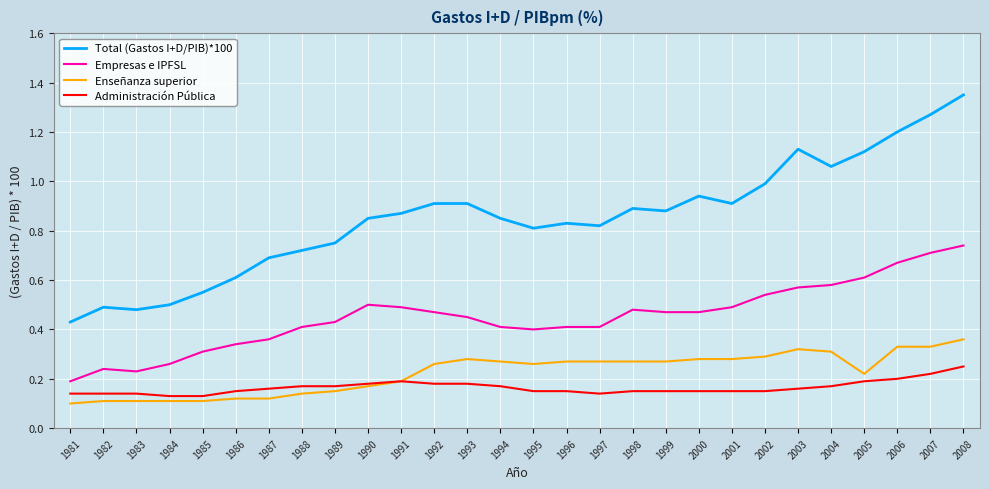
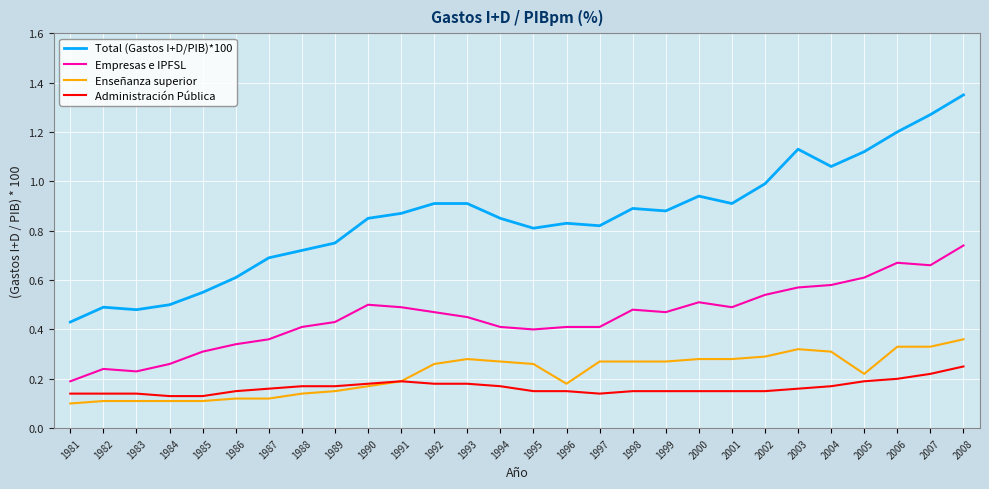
Enseñanza superior, 1996: 0.27 -> 0.18
Empresas e IPFSL, 2000: 0.47 -> 0.51
Empresas e IPFSL, 2007: 0.71 -> 0.66
